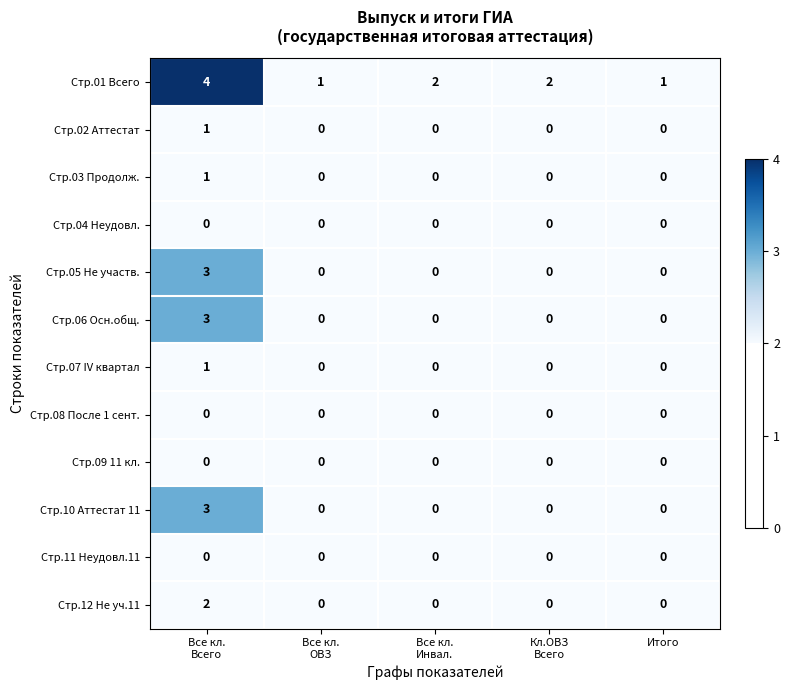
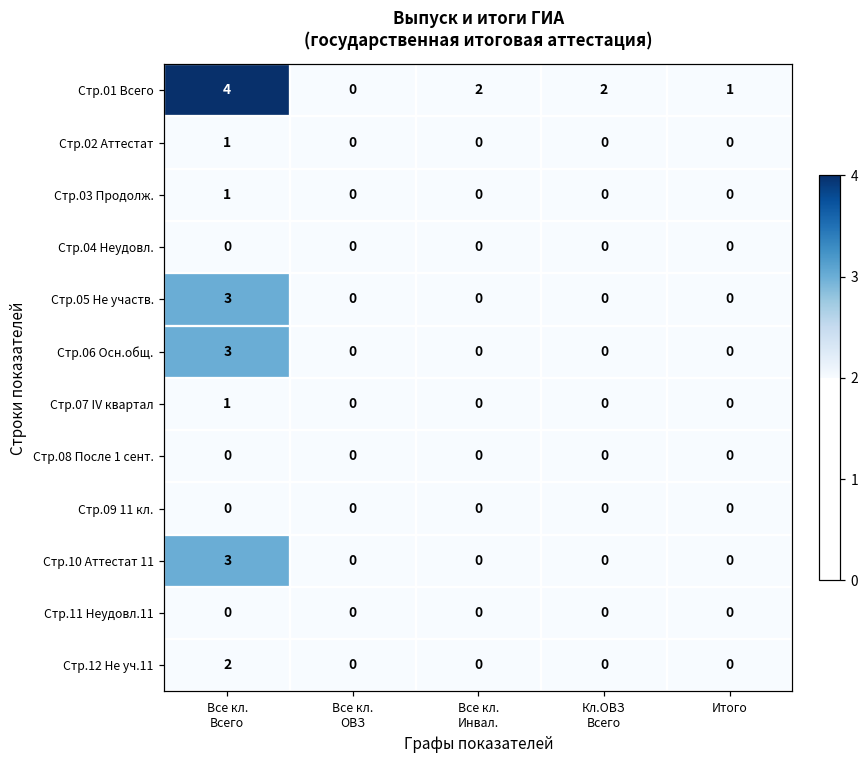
Стр.01 Всего, Все кл. ОВЗ: 1 -> 0
